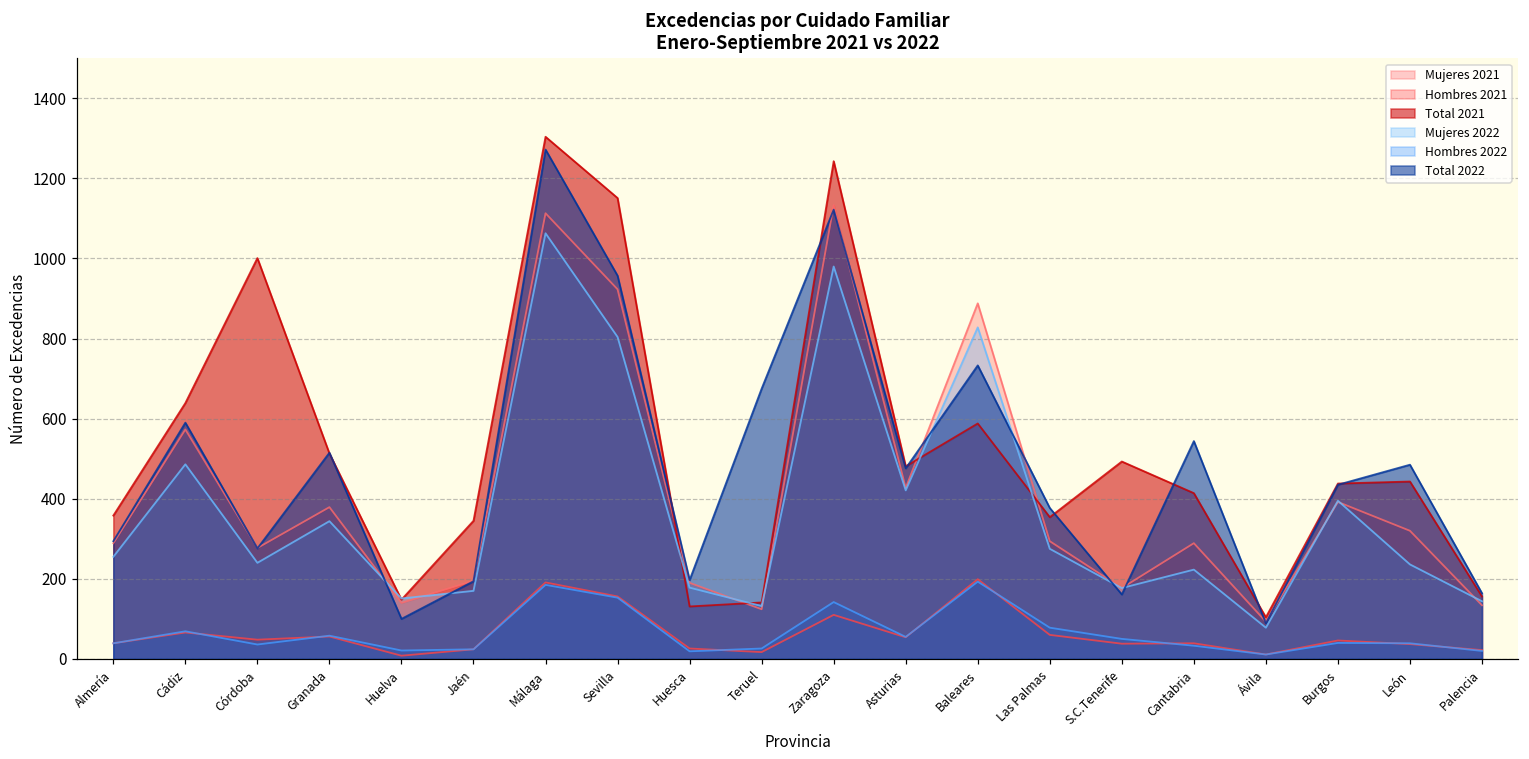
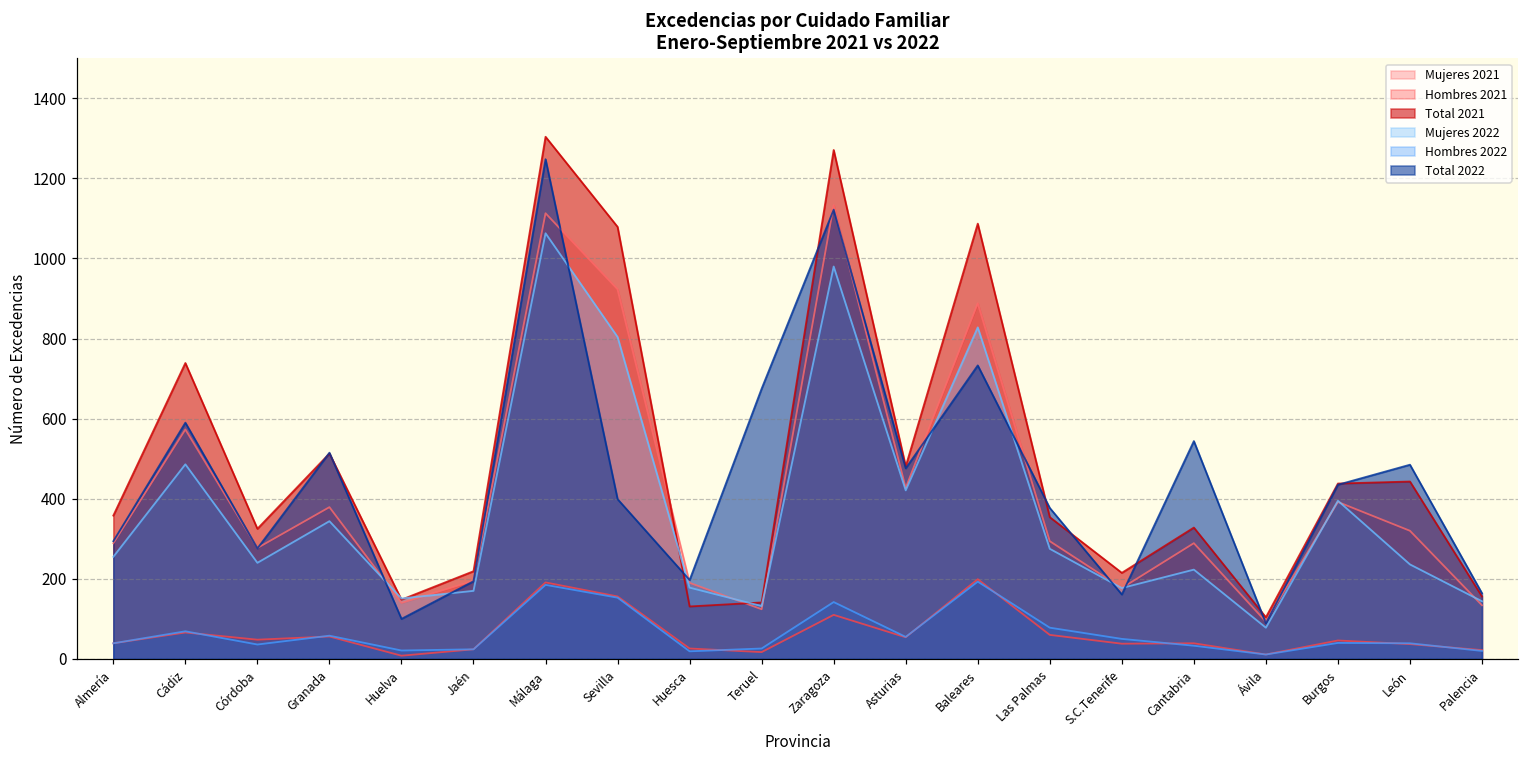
Total 2021, Cádiz: 640 -> 740
Total 2021, Córdoba: 1000 -> 330
Total 2021, Jaén: 350 -> 220
Total 2022, Málaga: 1270 -> 1250
Total 2021, Sevilla: 1150 -> 1080
Total 2022, Sevilla: 960 -> 400
Total 2021, Zaragoza: 1240 -> 1270
Total 2021, Baleares: 590 -> 1090
Total 2021, S.C.Tenerife: 490 -> 220
Total 2021, Cantabria: 410 -> 330
